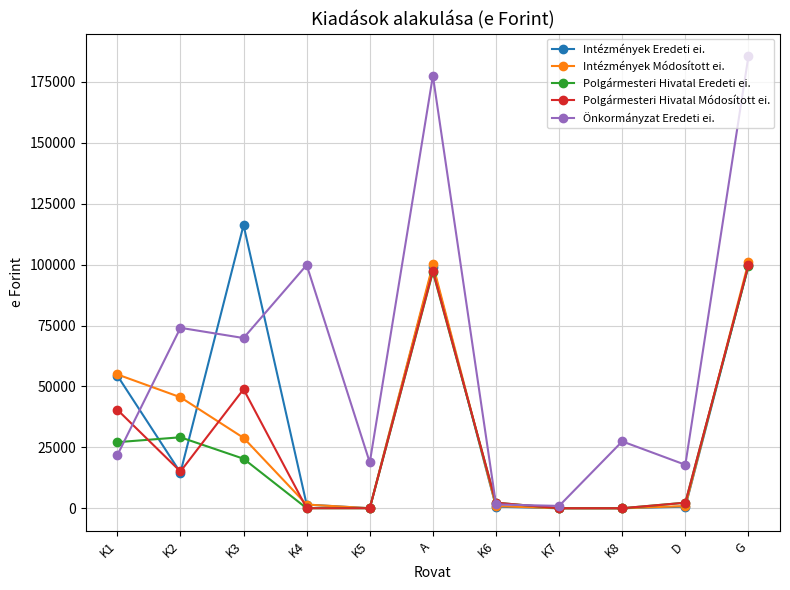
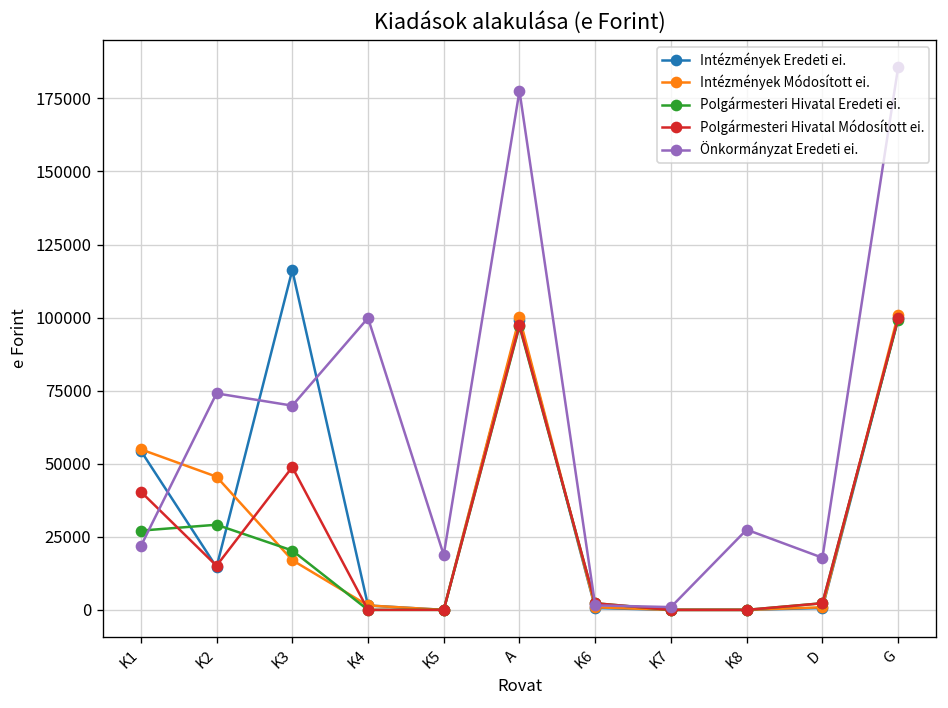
Intézmények Módosított ei., K3: 29000 -> 17000
